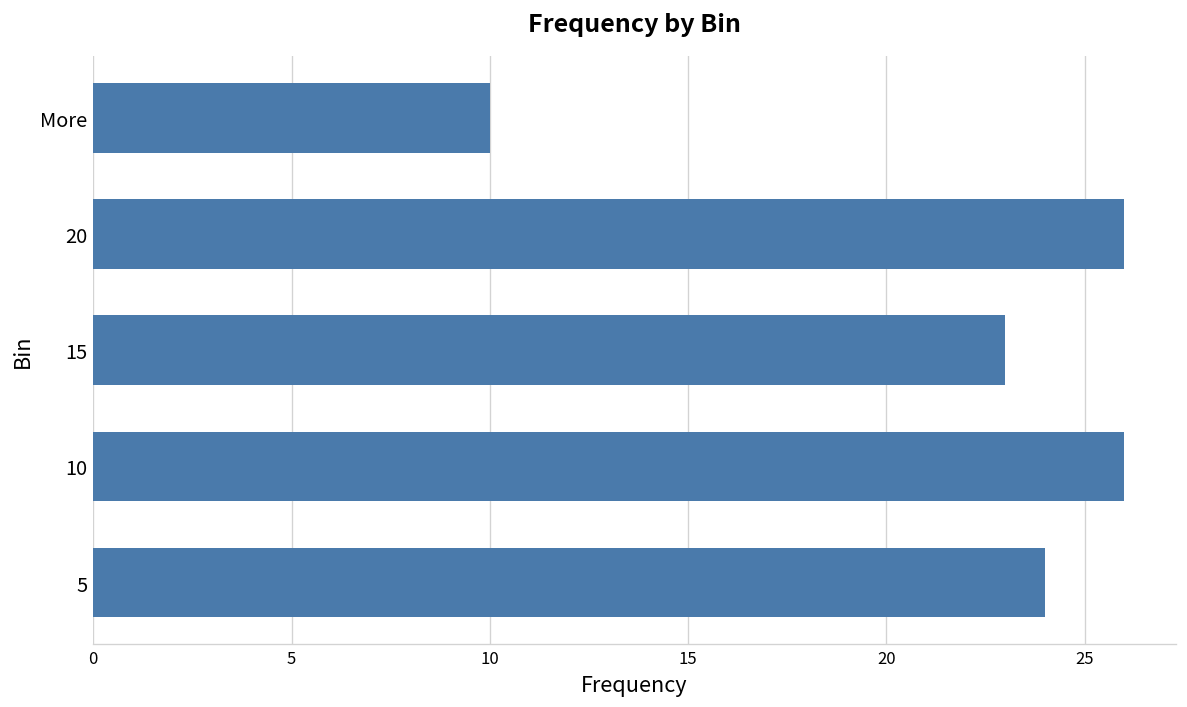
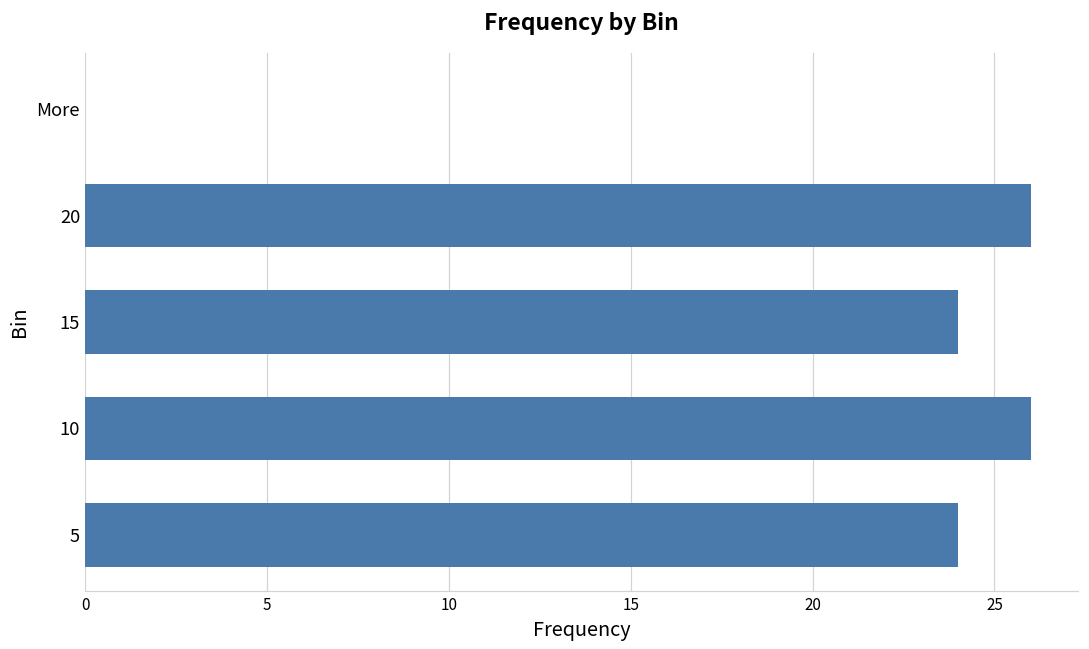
More: 10 -> 0
15: 23 -> 24
